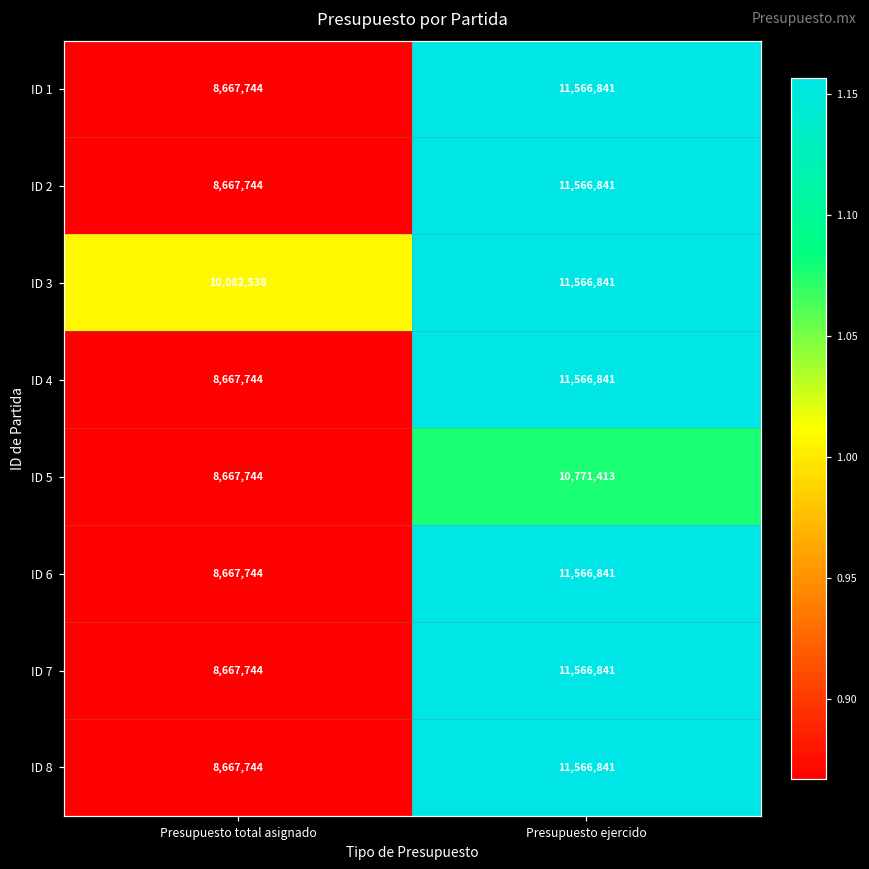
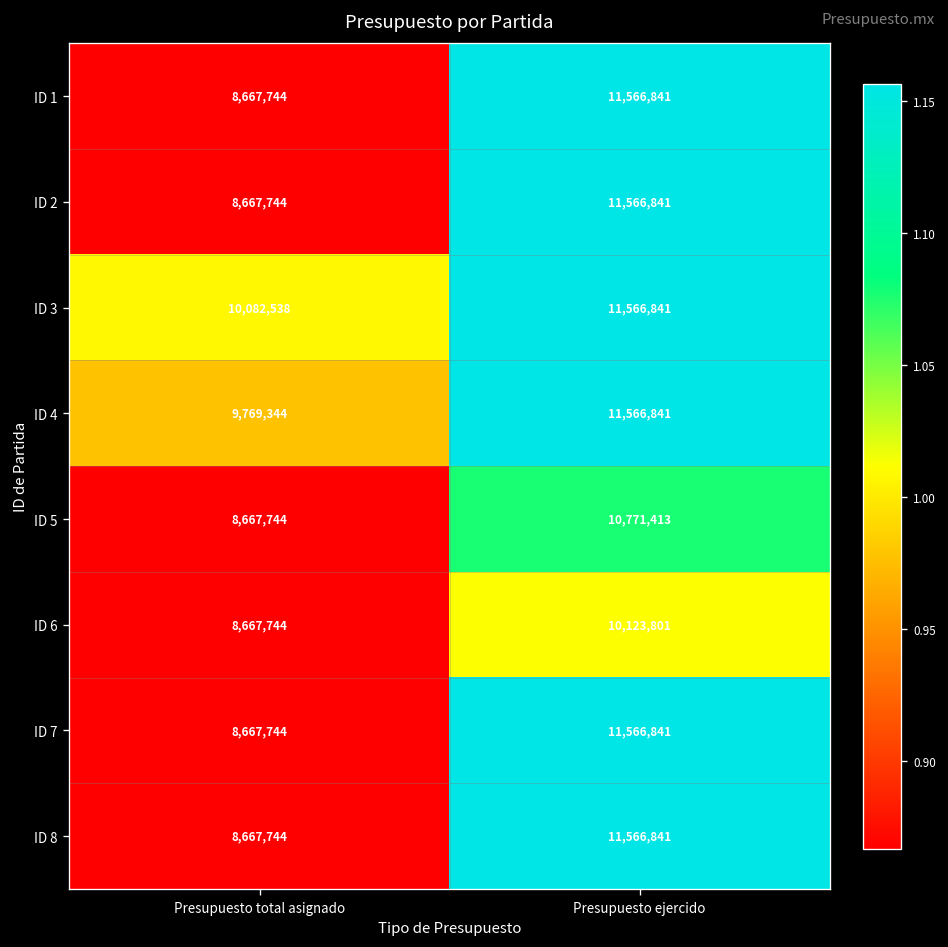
ID 4, Presupuesto total asignado: 8,667,744 -> 9,769,344
ID 6, Presupuesto ejercido: 11,566,841 -> 10,123,801
